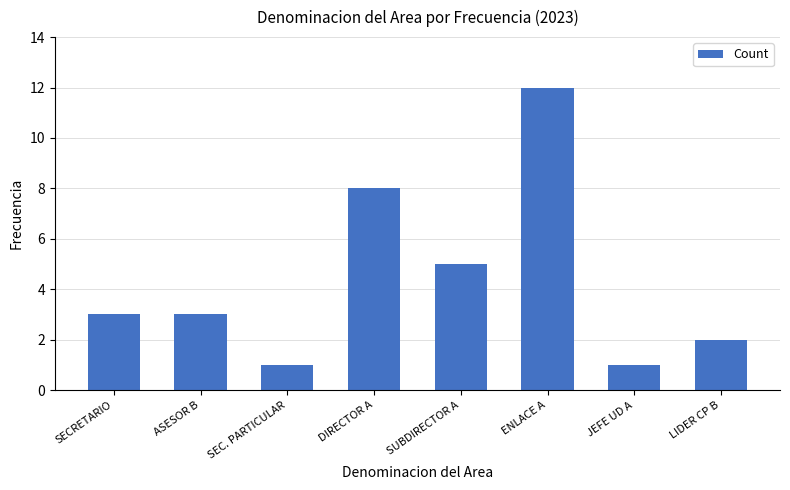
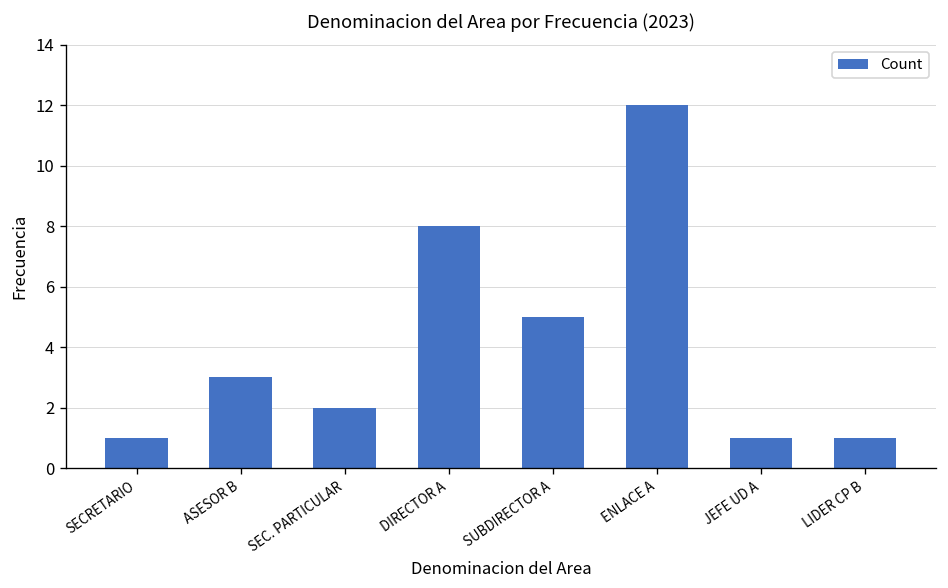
SECRETARIO: 3 -> 1
SEC. PARTICULAR: 1 -> 2
LIDER CP B: 2 -> 1
